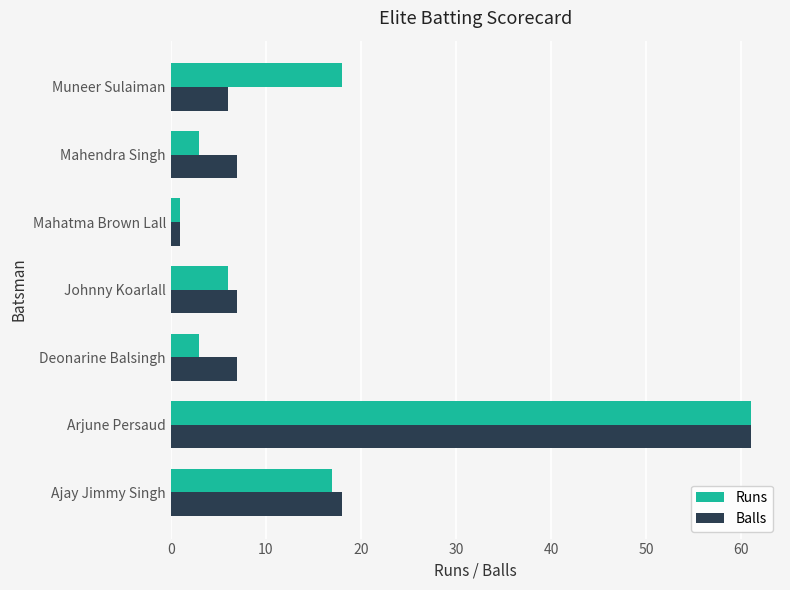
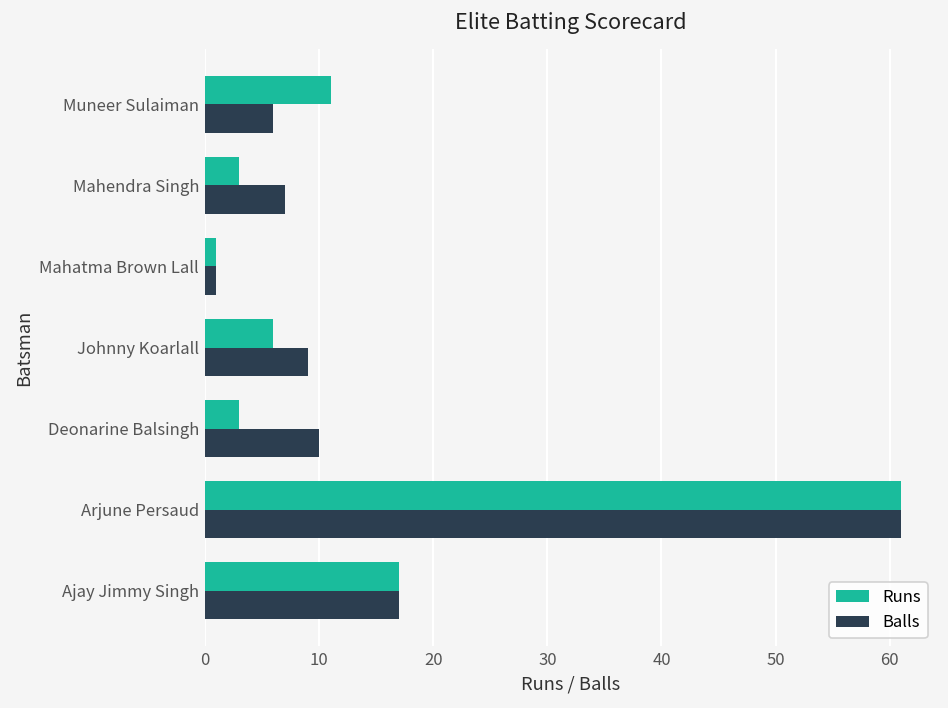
Runs, Muneer Sulaiman: 18 -> 11
Balls, Johnny Koarlall: 7 -> 9
Balls, Deonarine Balsingh: 7 -> 10
Balls, Ajay Jimmy Singh: 18 -> 17
